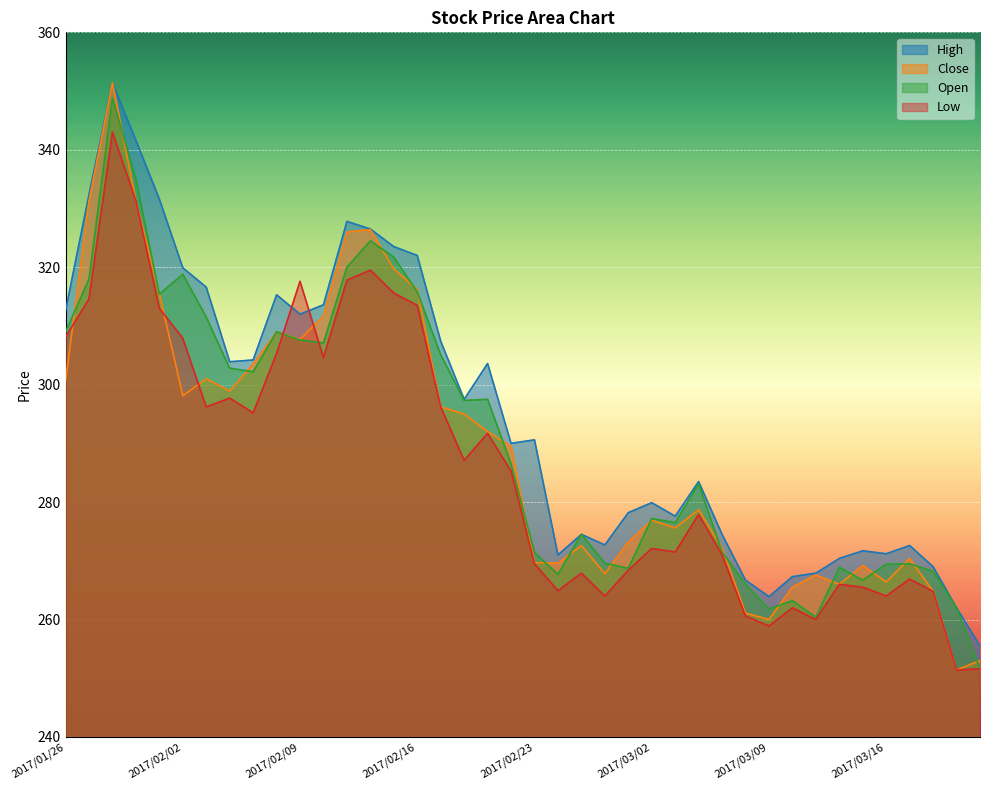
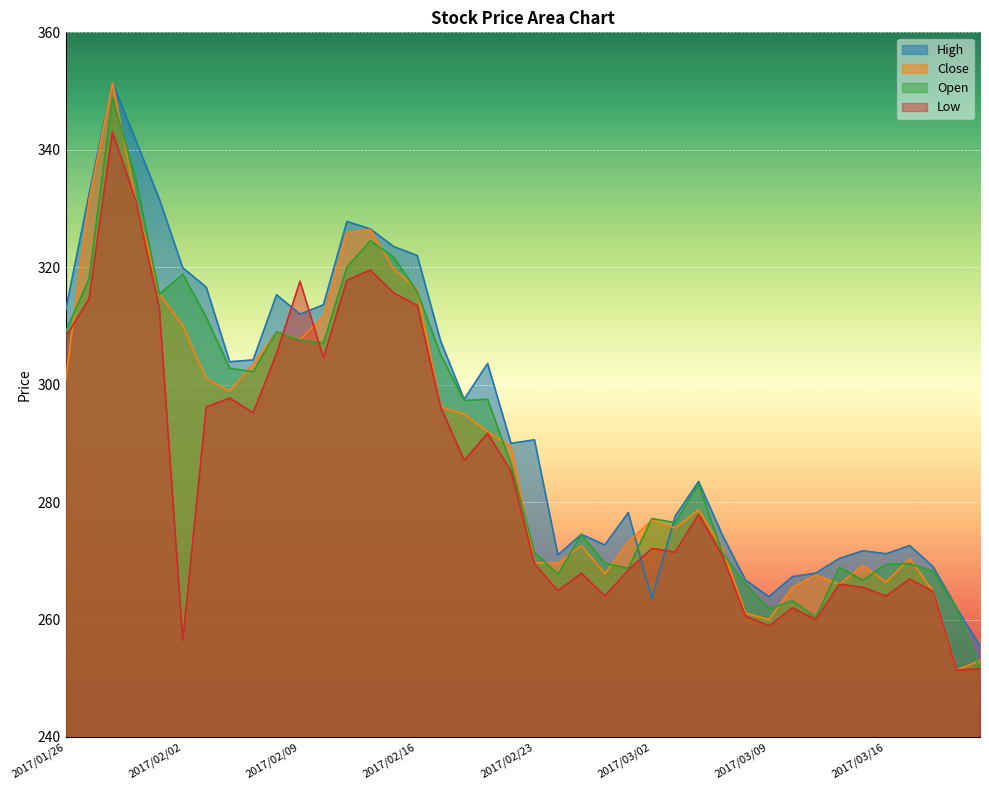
Close, 2017/02/02: 298 -> 310
Low, 2017/02/02: 308 -> 256
High, 2017/03/02: 280 -> 264
